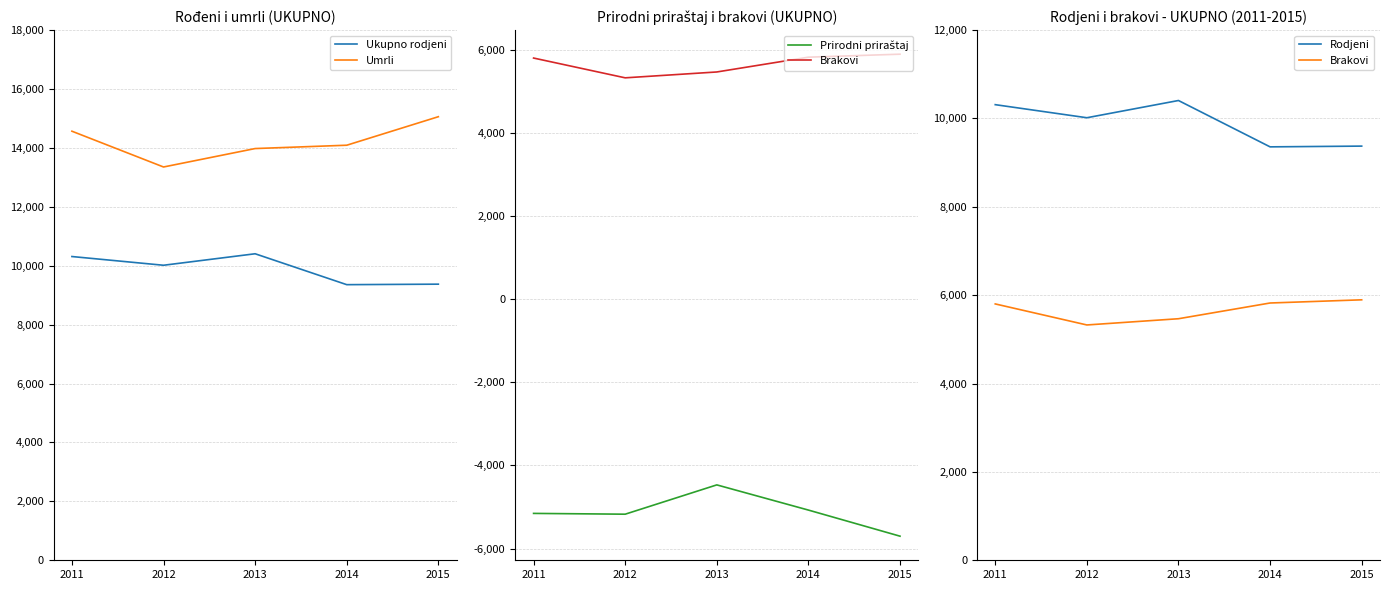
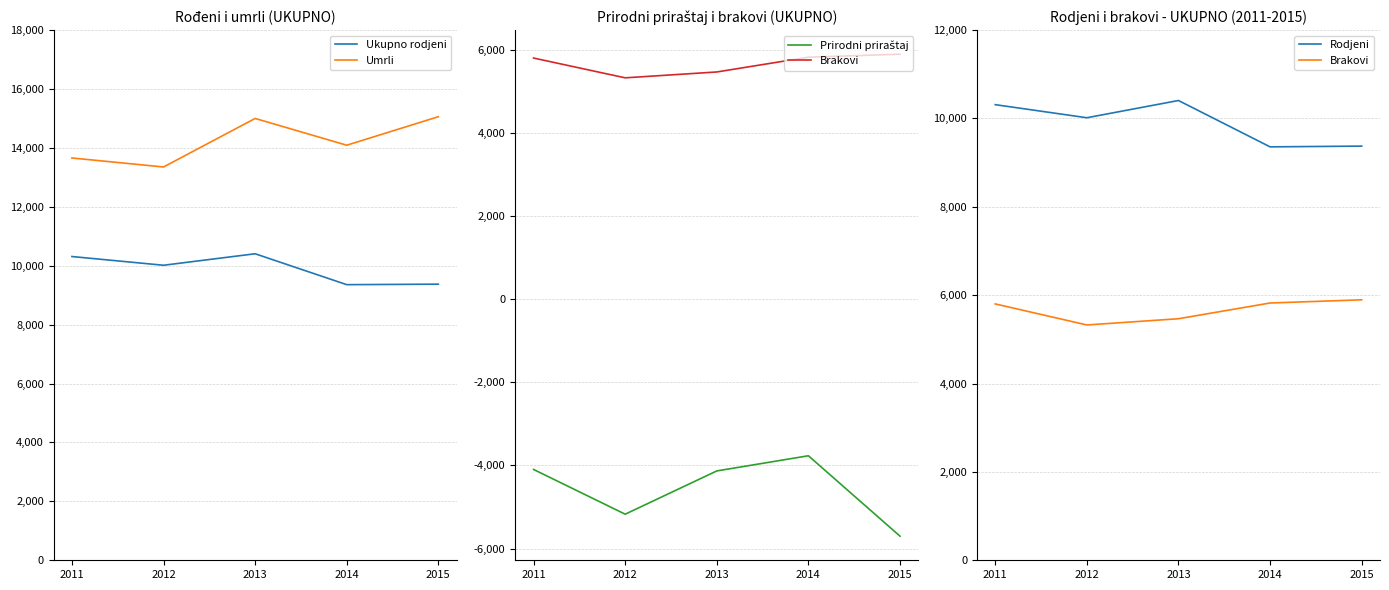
Rođeni i umrli (UKUPNO), Umrli, 2011: 14,600 -> 13,700
Rođeni i umrli (UKUPNO), Umrli, 2013: 14,000 -> 15,000
Prirodni priraštaj i brakovi (UKUPNO), Prirodni priraštaj, 2011: -5,200 -> -4,100
Prirodni priraštaj i brakovi (UKUPNO), Prirodni priraštaj, 2013: -4,500 -> -4,100
Prirodni priraštaj i brakovi (UKUPNO), Prirodni priraštaj, 2014: -5,100 -> -3,800
